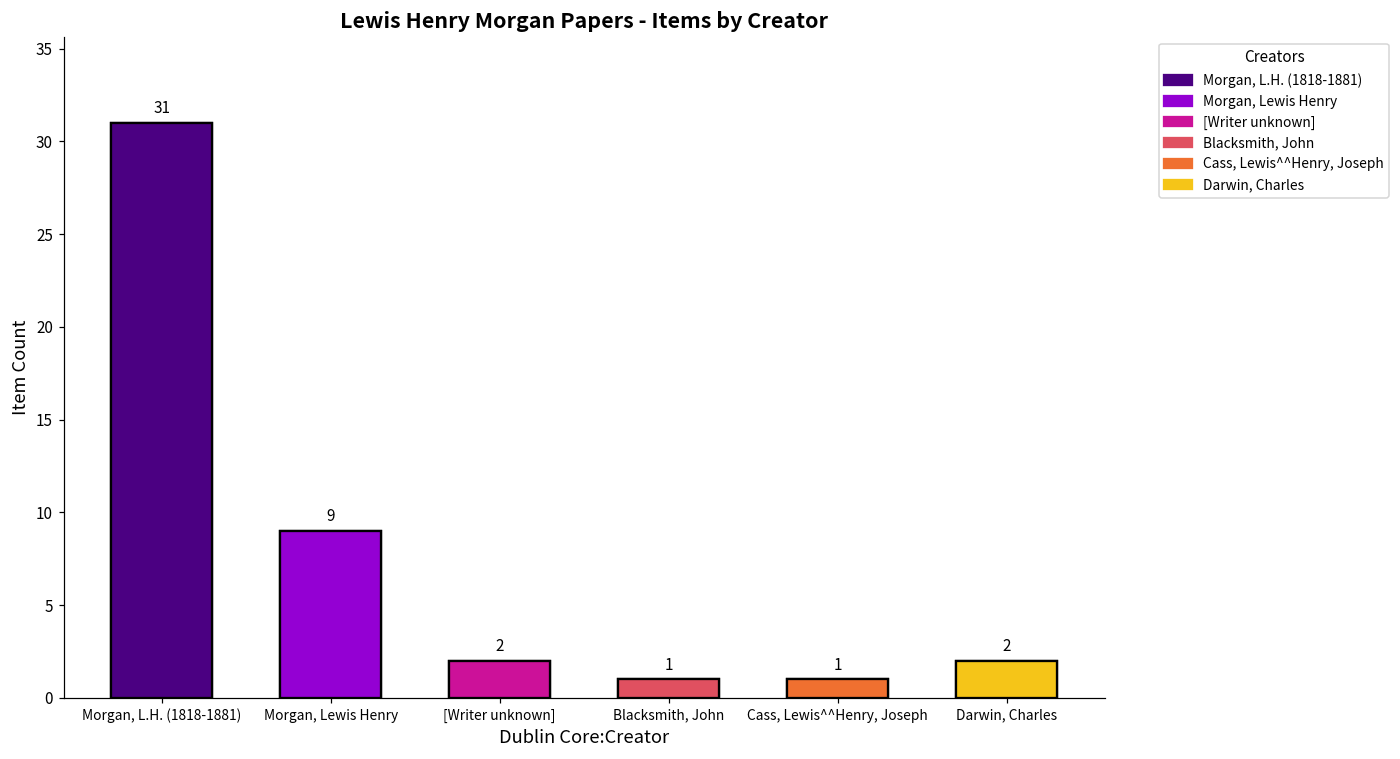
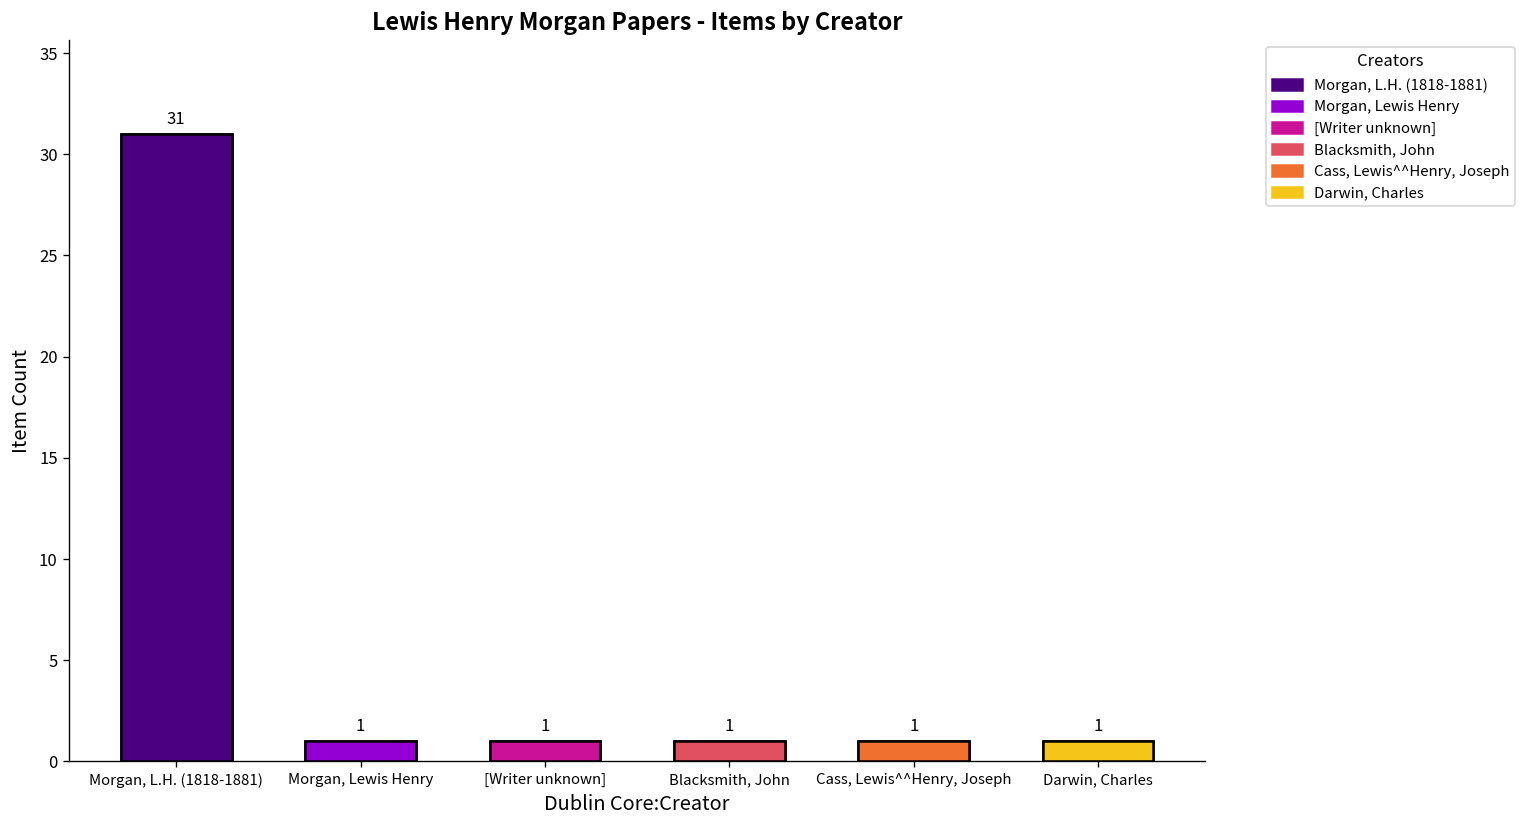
Morgan, Lewis Henry, Morgan, Lewis Henry: 9 -> 1
[Writer unknown], [Writer unknown]: 2 -> 1
Darwin, Charles, Darwin, Charles: 2 -> 1
